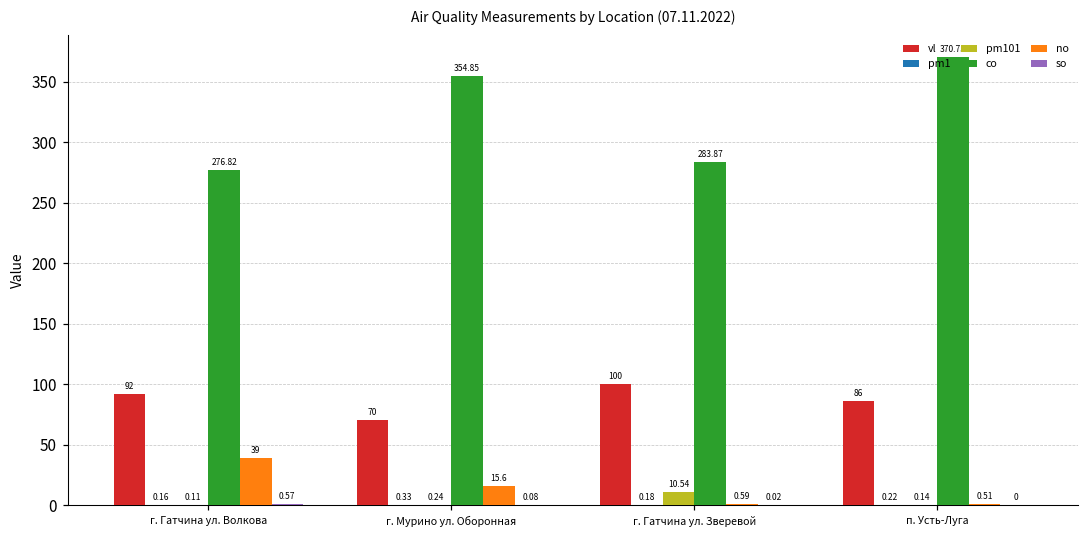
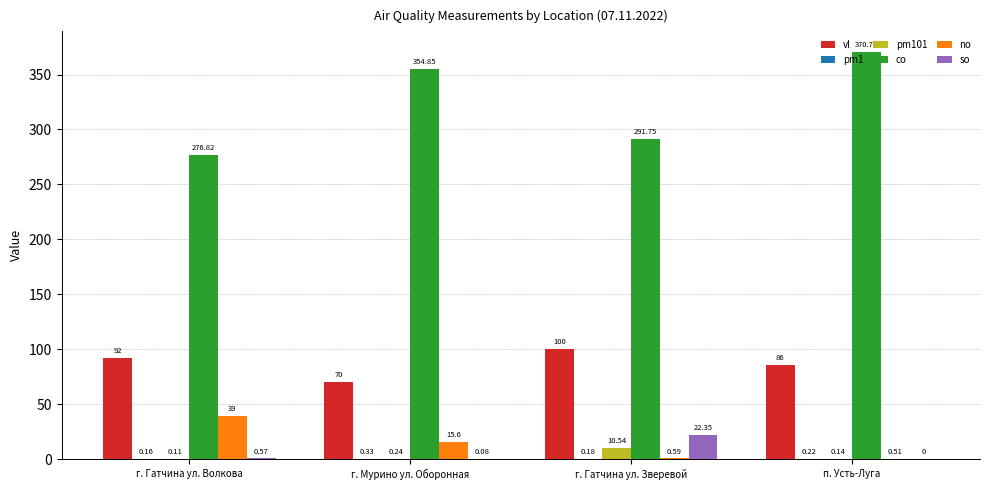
co, г. Гатчина ул. Зверевой: 283.87 -> 291.75
so, г. Гатчина ул. Зверевой: 0.02 -> 22.35
